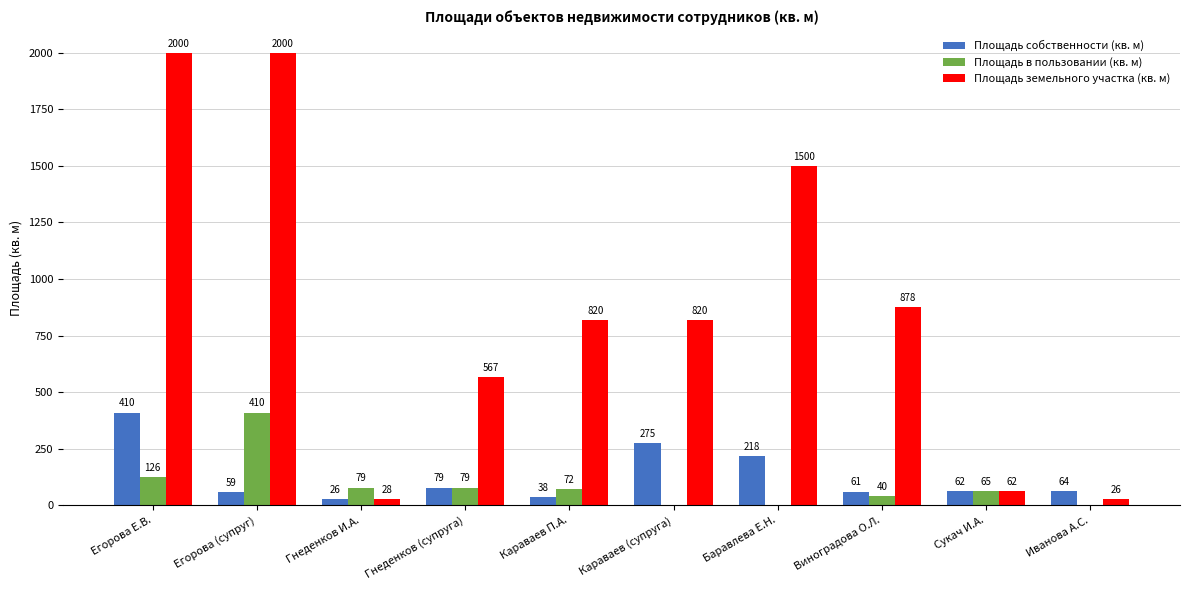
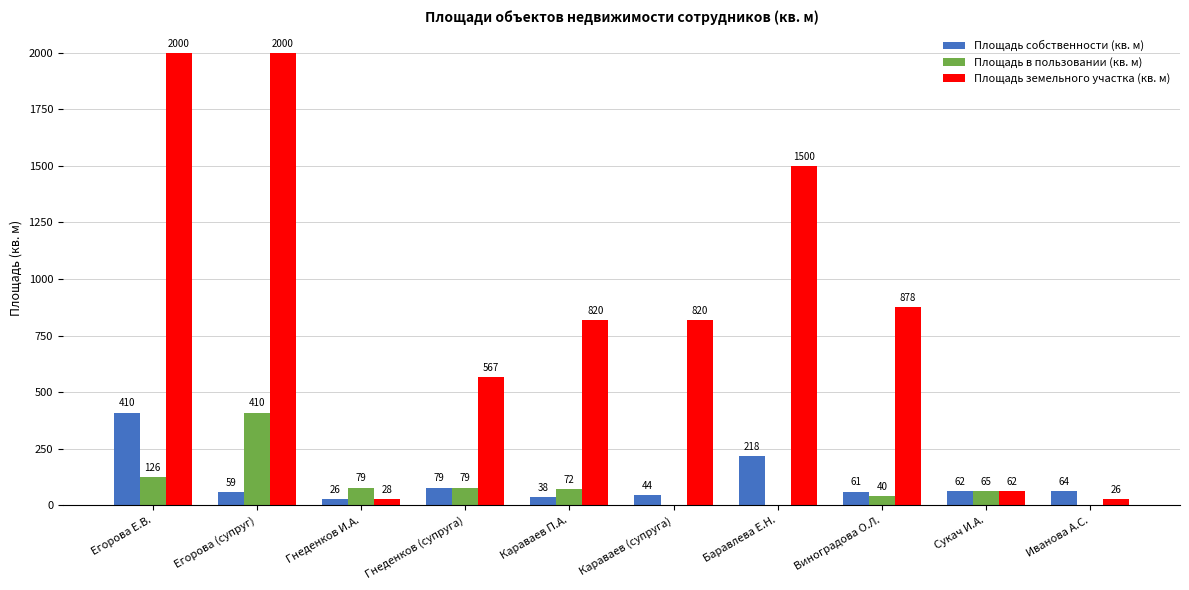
Площадь собственности (кв. м), Караваев (супруга): 275 -> 44
